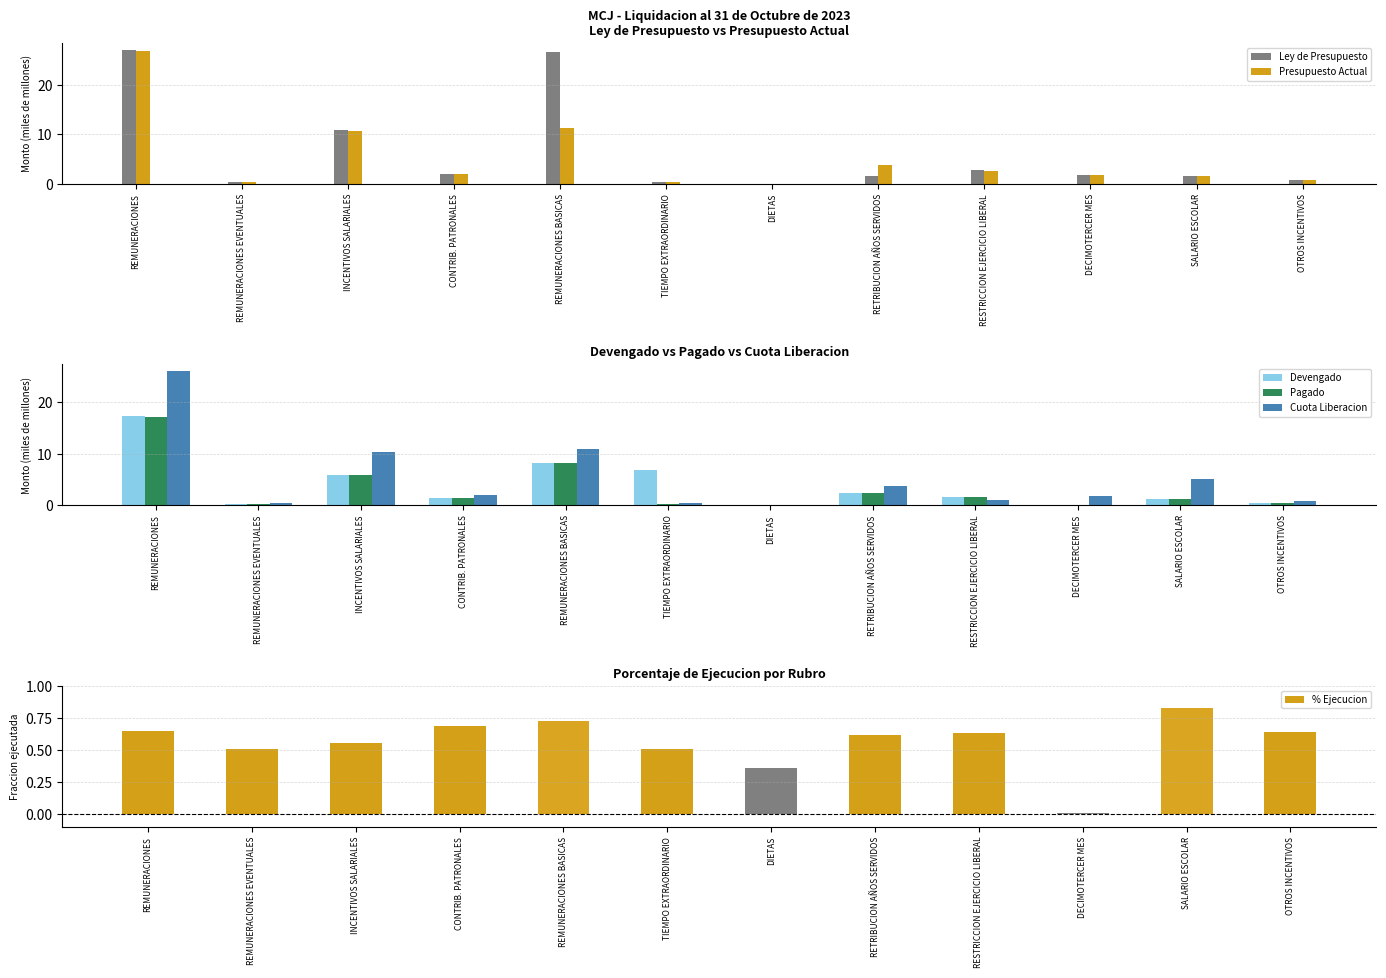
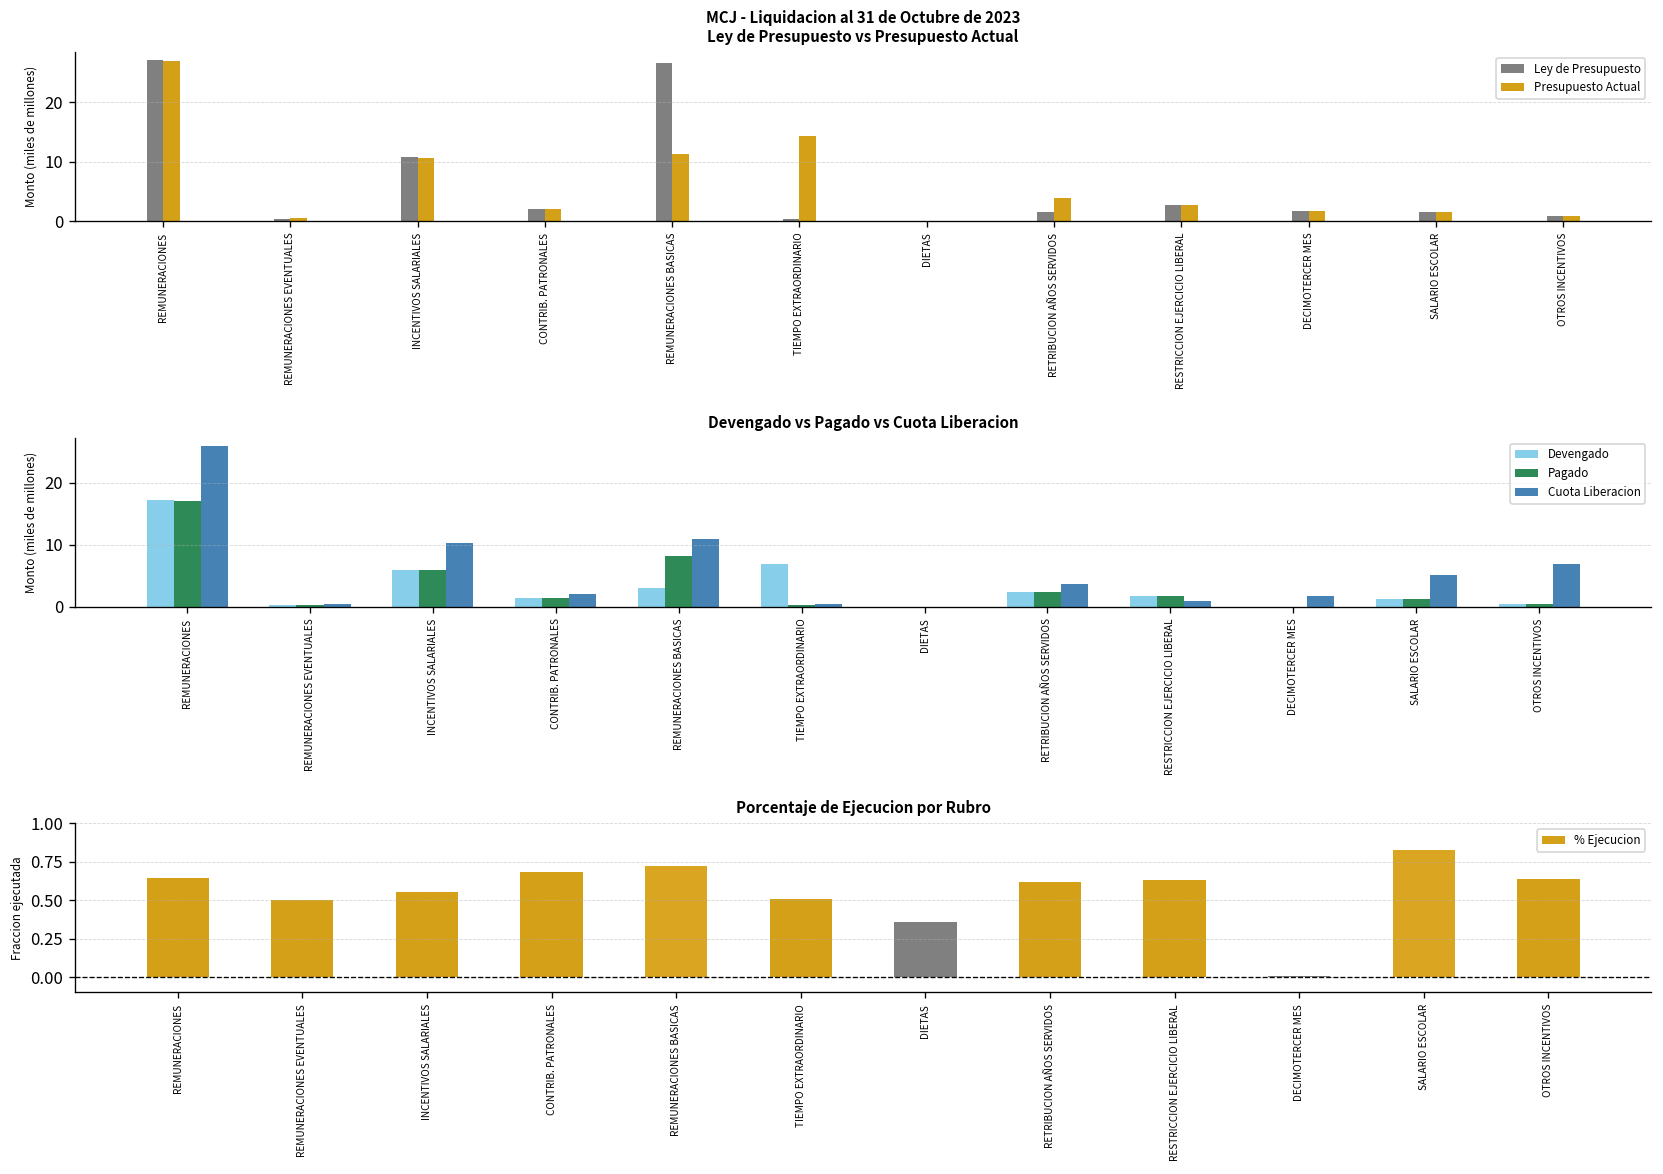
MCJ - Liquidacion al 31 de Octubre de 2023 Ley de Presupuesto vs Presupuesto Actual, Presupuesto Actual, TIEMPO EXTRAORDINARIO: 0 -> 14
Devengado vs Pagado vs Cuota Liberacion, Devengado, REMUNERACIONES BASICAS: 8 -> 3
Devengado vs Pagado vs Cuota Liberacion, Cuota Liberacion, OTROS INCENTIVOS: 1 -> 7
